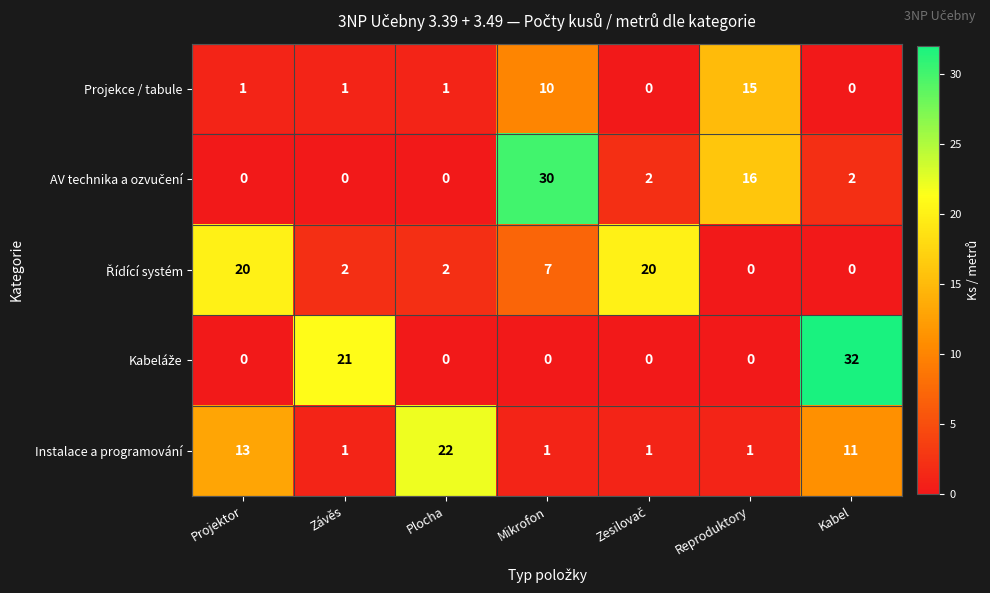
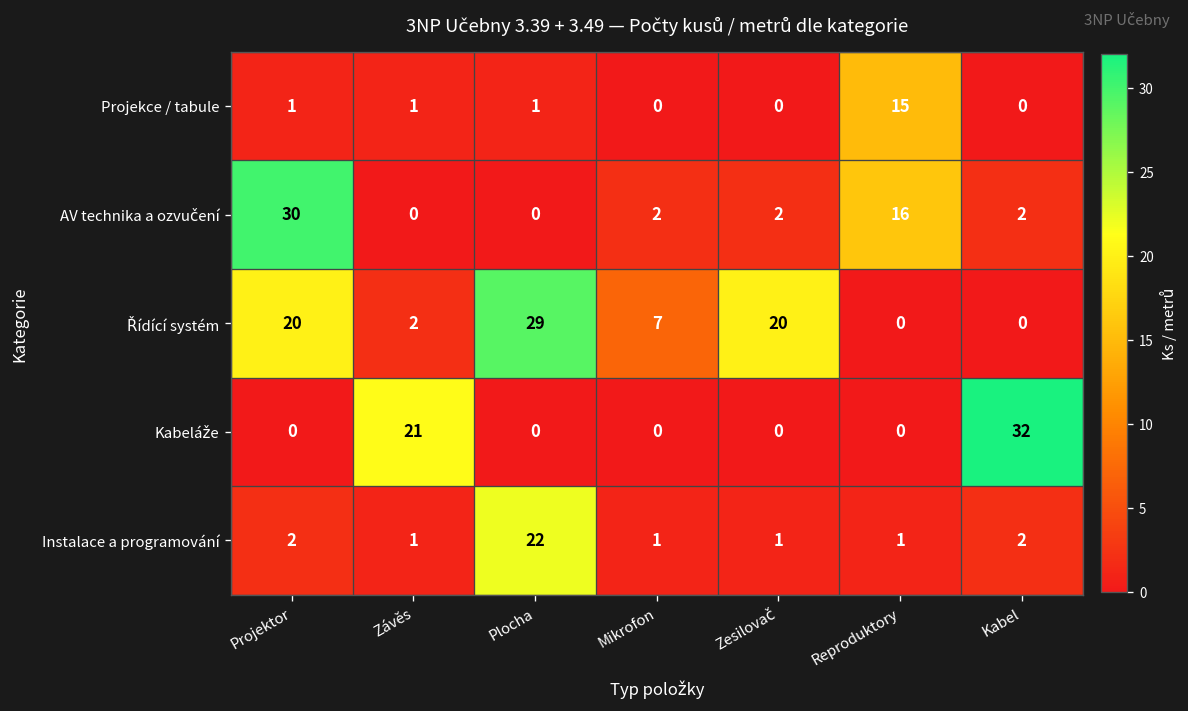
Projekce / tabule, Mikrofon: 10 -> 0
AV technika a ozvučení, Projektor: 0 -> 30
AV technika a ozvučení, Mikrofon: 30 -> 2
Řídící systém, Plocha: 2 -> 29
Instalace a programování, Projektor: 13 -> 2
Instalace a programování, Kabel: 11 -> 2
